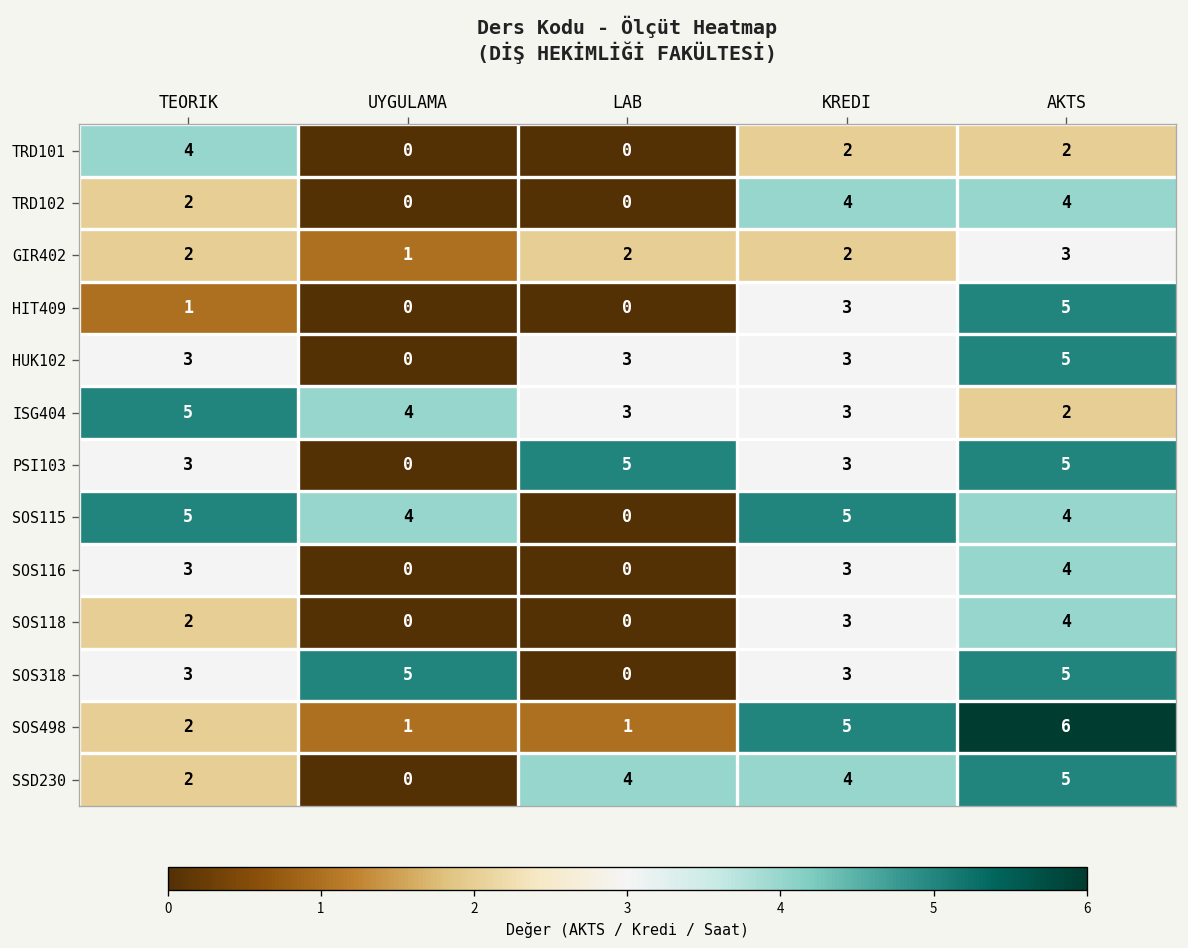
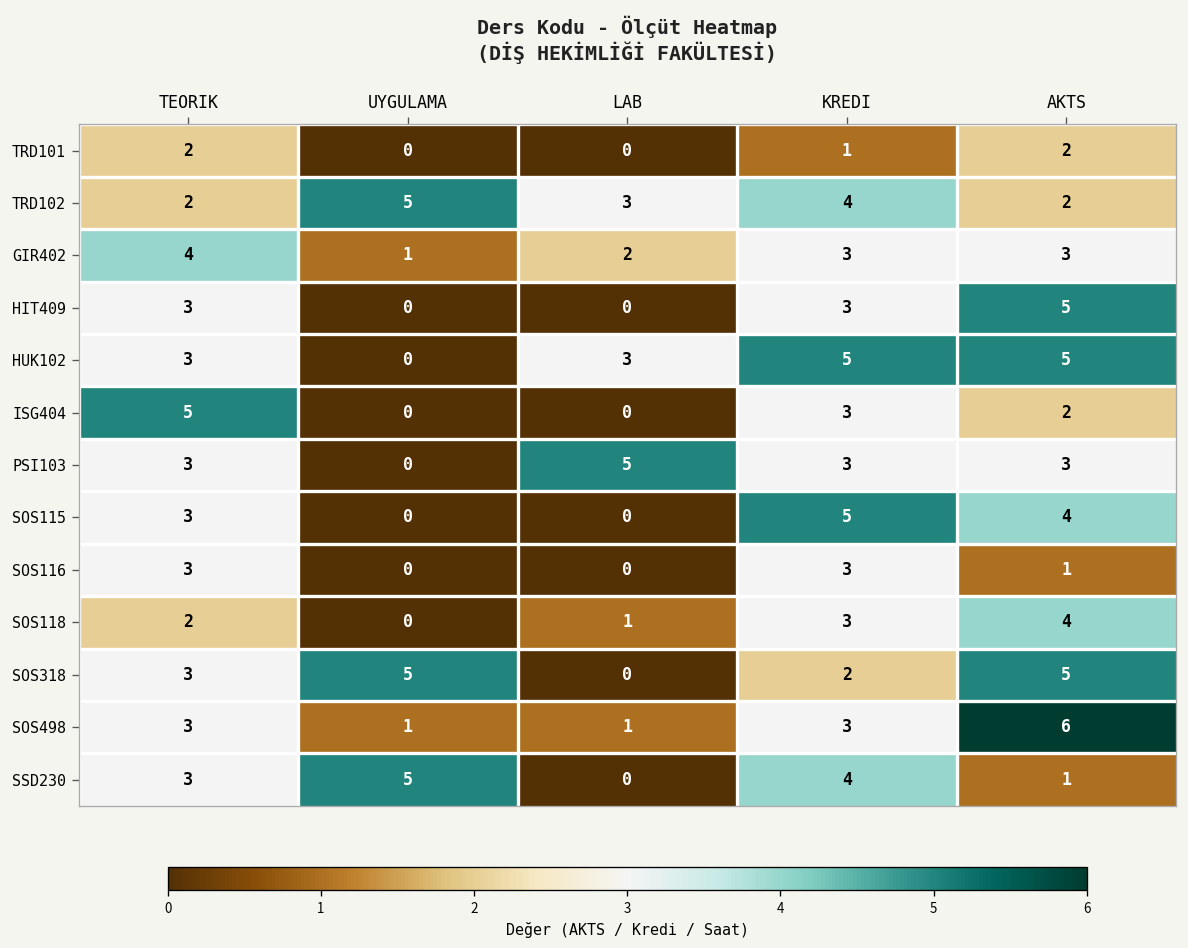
TRD101, TEORIK: 4 -> 2
TRD101, KREDI: 2 -> 1
TRD102, UYGULAMA: 0 -> 5
TRD102, LAB: 0 -> 3
TRD102, AKTS: 4 -> 2
GIR402, TEORIK: 2 -> 4
GIR402, KREDI: 2 -> 3
HIT409, TEORIK: 1 -> 3
HUK102, KREDI: 3 -> 5
ISG404, UYGULAMA: 4 -> 0
ISG404, LAB: 3 -> 0
PSI103, AKTS: 5 -> 3
SOS115, TEORIK: 5 -> 3
SOS115, UYGULAMA: 4 -> 0
SOS116, AKTS: 4 -> 1
SOS118, LAB: 0 -> 1
SOS318, KREDI: 3 -> 2
SOS498, TEORIK: 2 -> 3
SOS498, KREDI: 5 -> 3
SSD230, TEORIK: 2 -> 3
SSD230, UYGULAMA: 0 -> 5
SSD230, LAB: 4 -> 0
SSD230, AKTS: 5 -> 1
